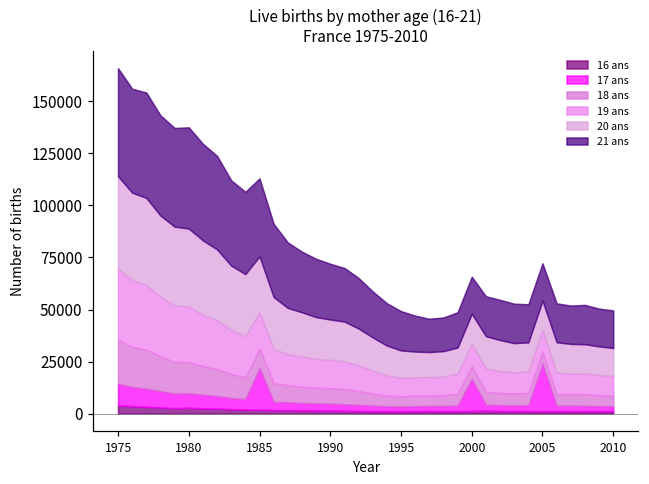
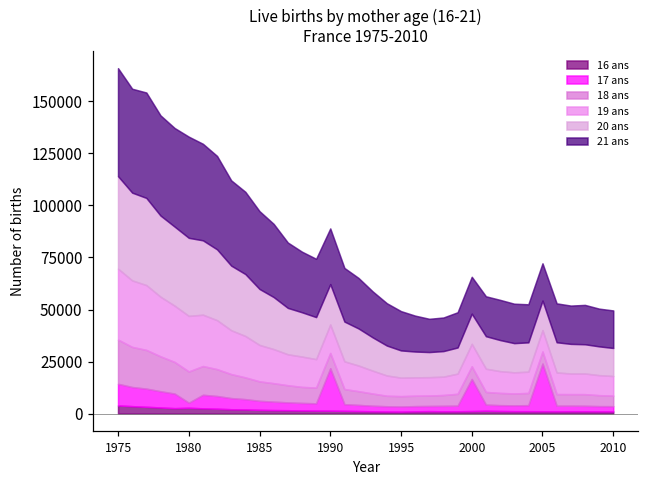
17 ans, 1980: 7000 -> 2000
17 ans, 1985: 20000 -> 4000
17 ans, 1990: 3000 -> 20000
